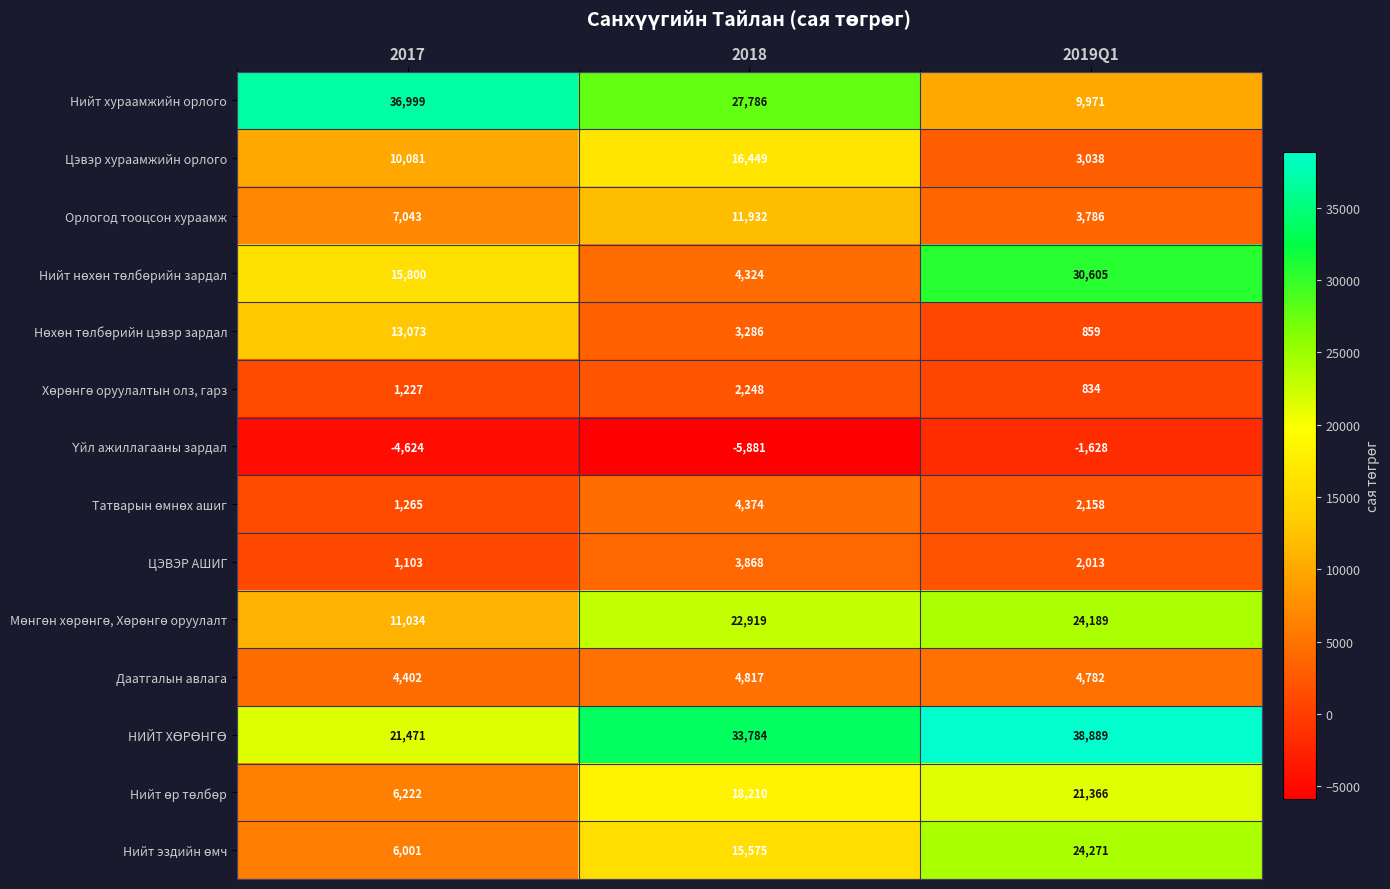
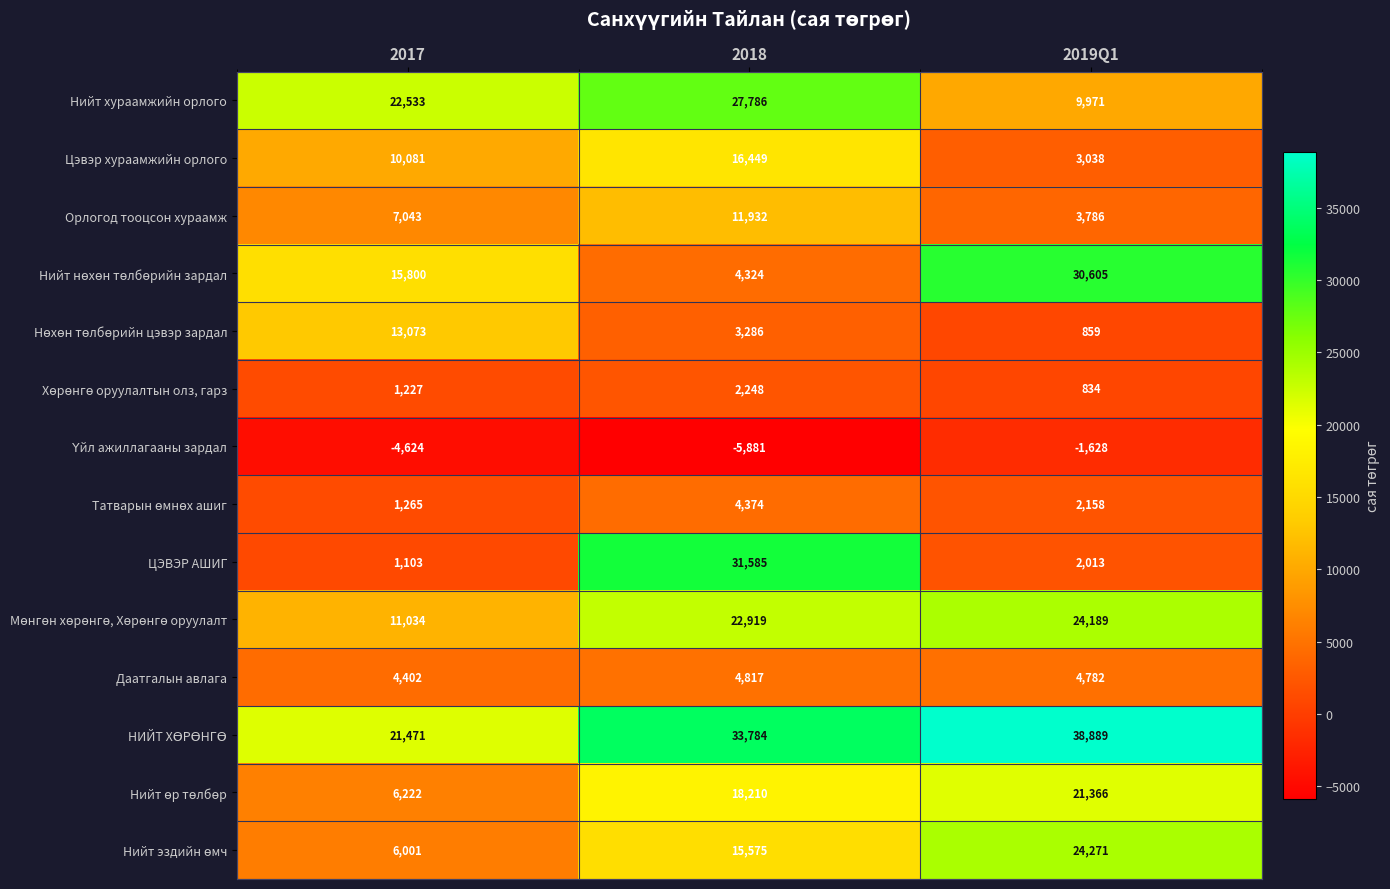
Нийт хураамжийн орлого, 2017: 36,999 -> 22,533
ЦЭВЭР АШИГ, 2018: 3,868 -> 31,585
